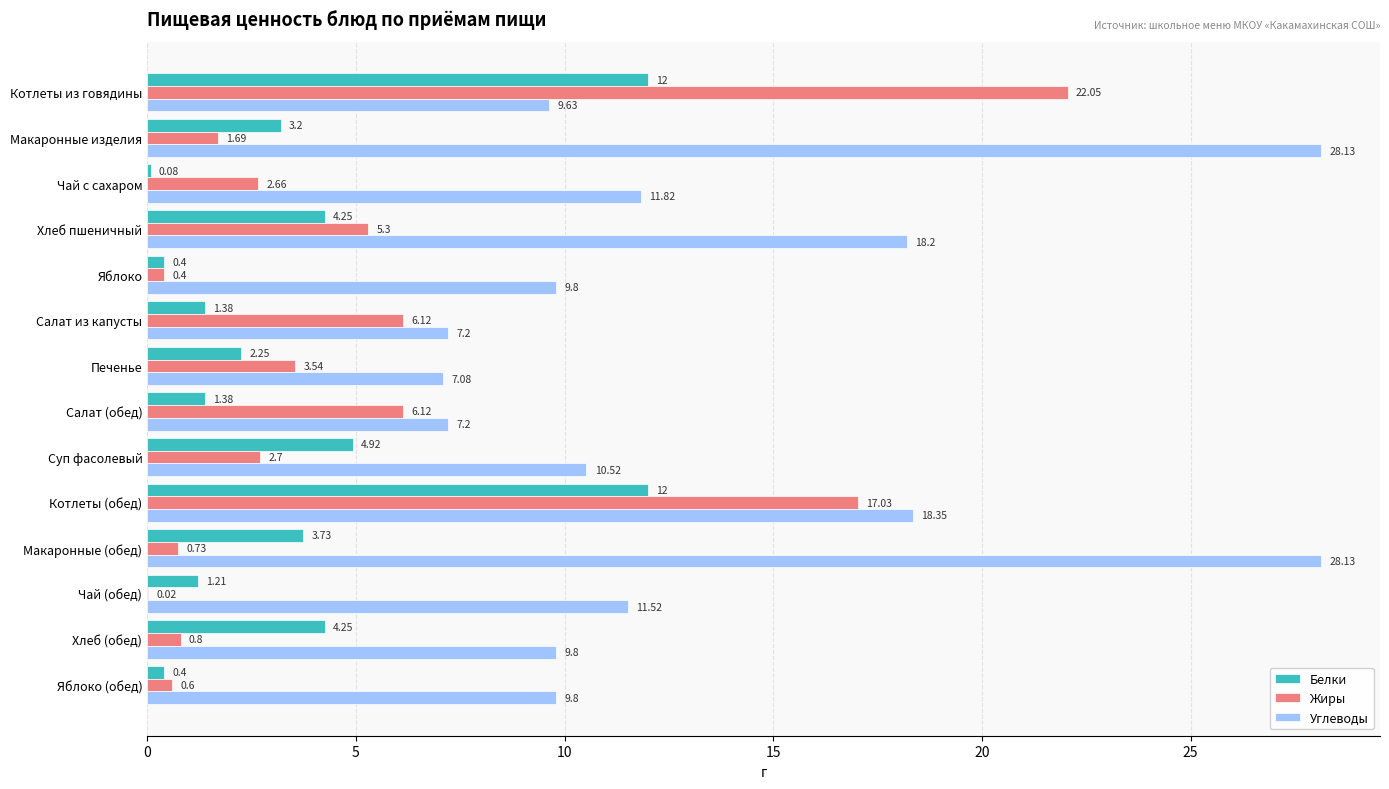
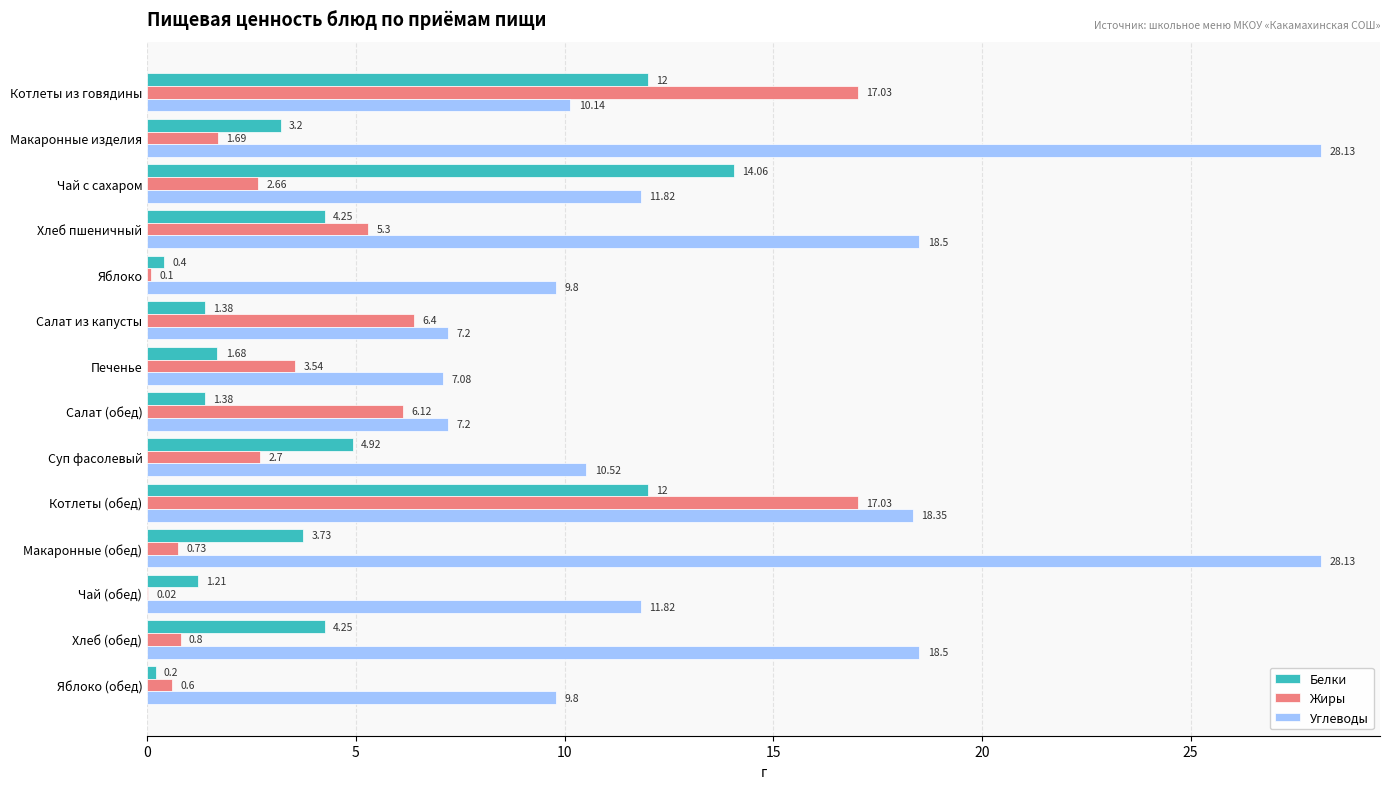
Жиры, Котлеты из говядины: 22.05 -> 17.03
Углеводы, Котлеты из говядины: 9.63 -> 10.14
Белки, Чай с сахаром: 0.08 -> 14.06
Углеводы, Хлеб пшеничный: 18.2 -> 18.5
Жиры, Яблоко: 0.4 -> 0.1
Жиры, Салат из капусты: 6.12 -> 6.4
Белки, Печенье: 2.25 -> 1.68
Углеводы, Чай (обед): 11.52 -> 11.82
Углеводы, Хлеб (обед): 9.8 -> 18.5
Белки, Яблоко (обед): 0.4 -> 0.2
